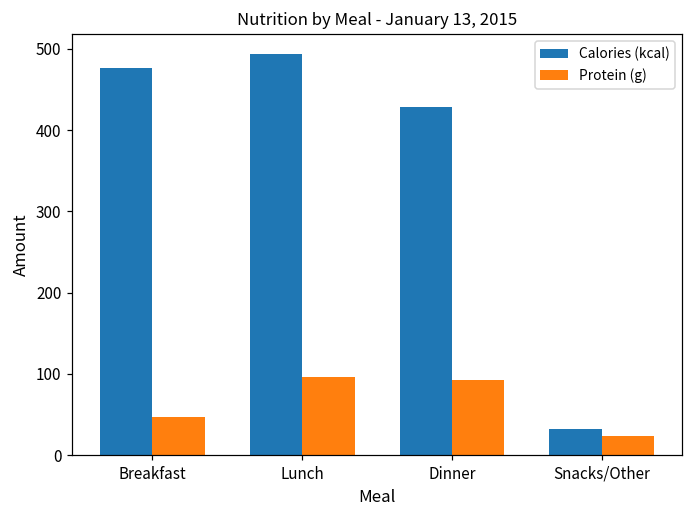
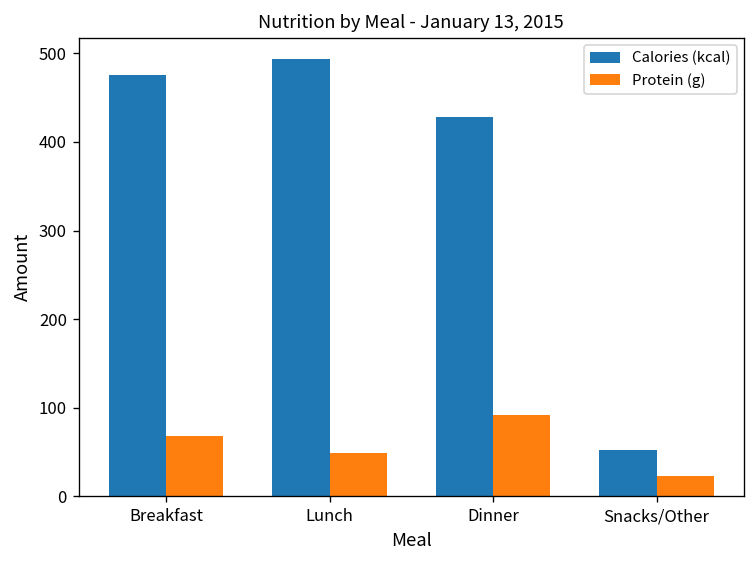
Protein (g), Breakfast: 50 -> 70
Protein (g), Lunch: 100 -> 50
Calories (kcal), Snacks/Other: 30 -> 50
